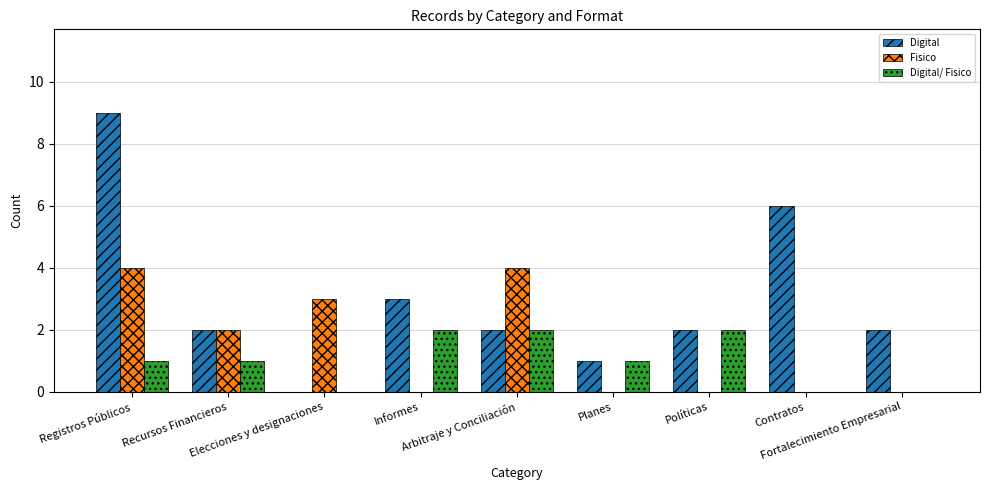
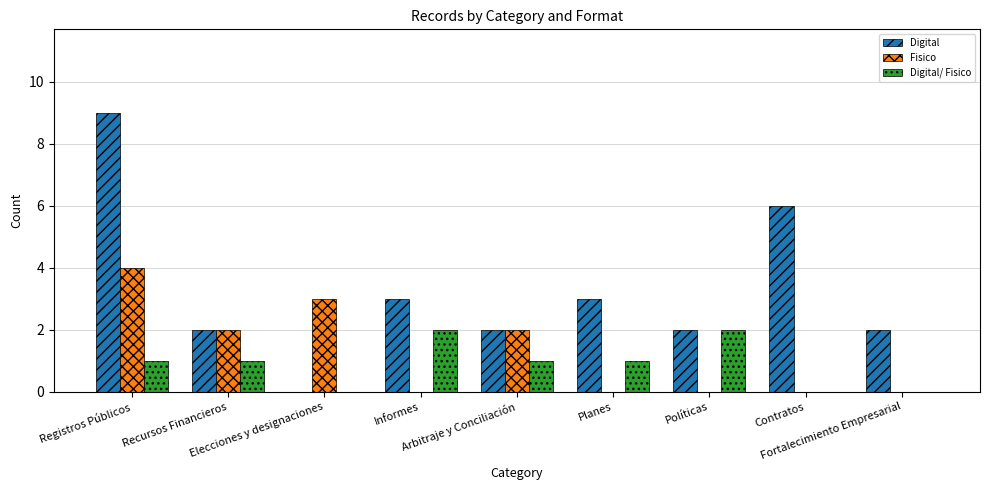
Fisico, Arbitraje y Conciliación: 4 -> 2
Digital/ Fisico, Arbitraje y Conciliación: 2 -> 1
Digital, Planes: 1 -> 3
